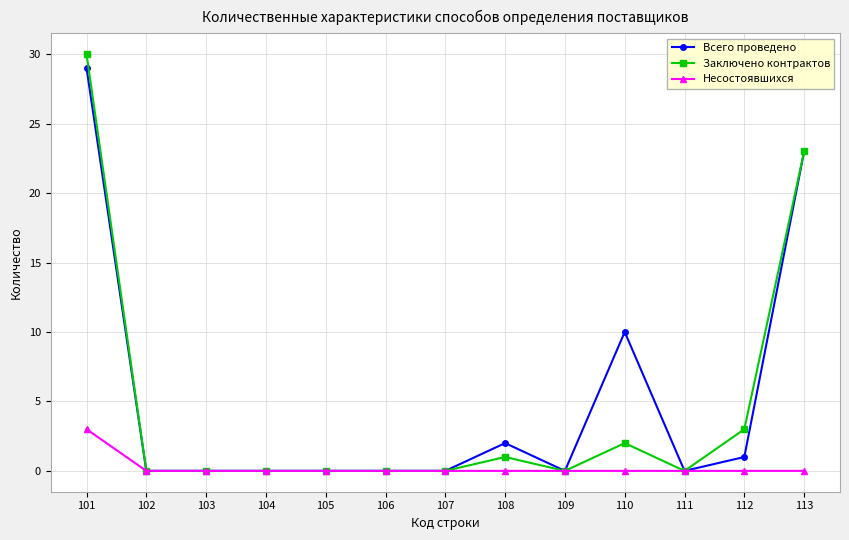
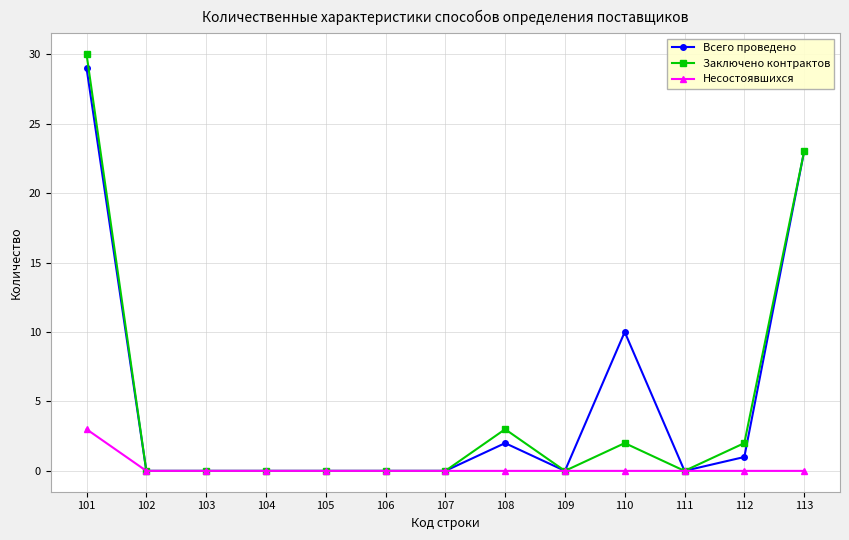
Заключено контрактов, 108: 1 -> 3
Заключено контрактов, 112: 3 -> 2
